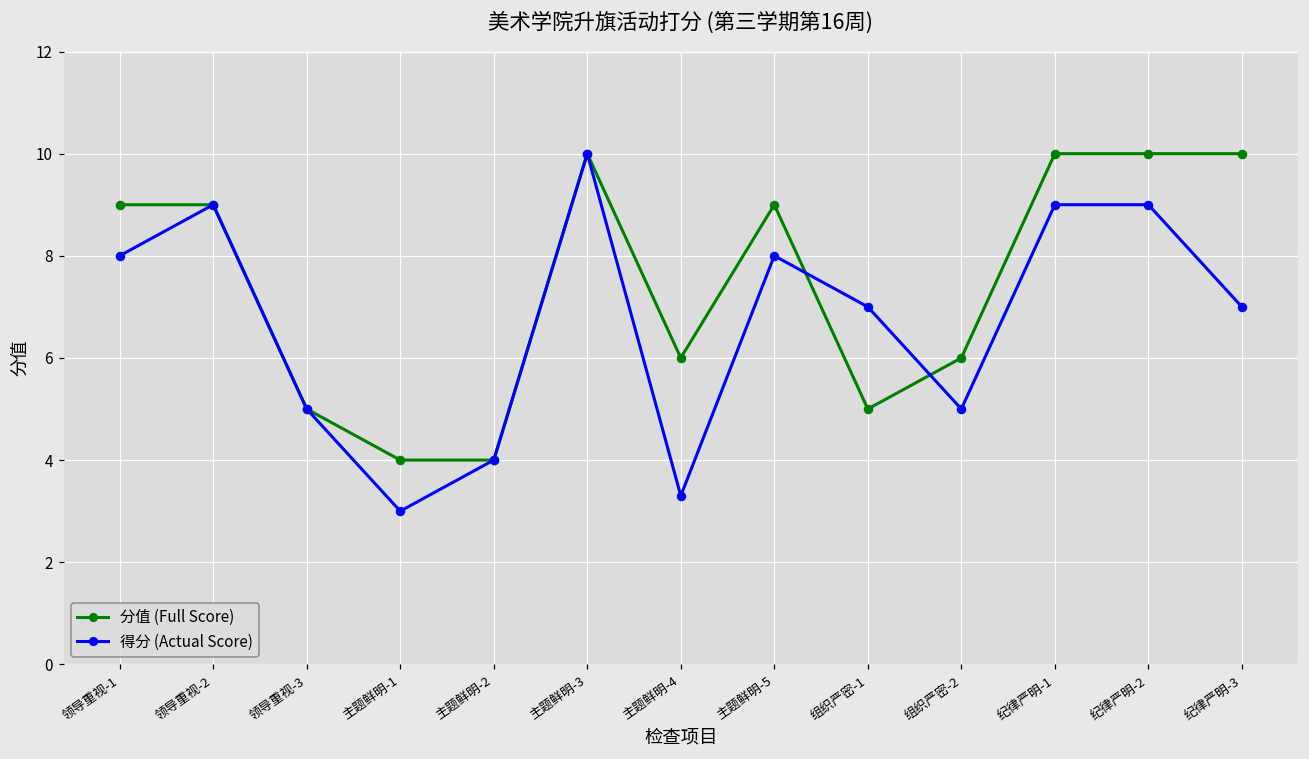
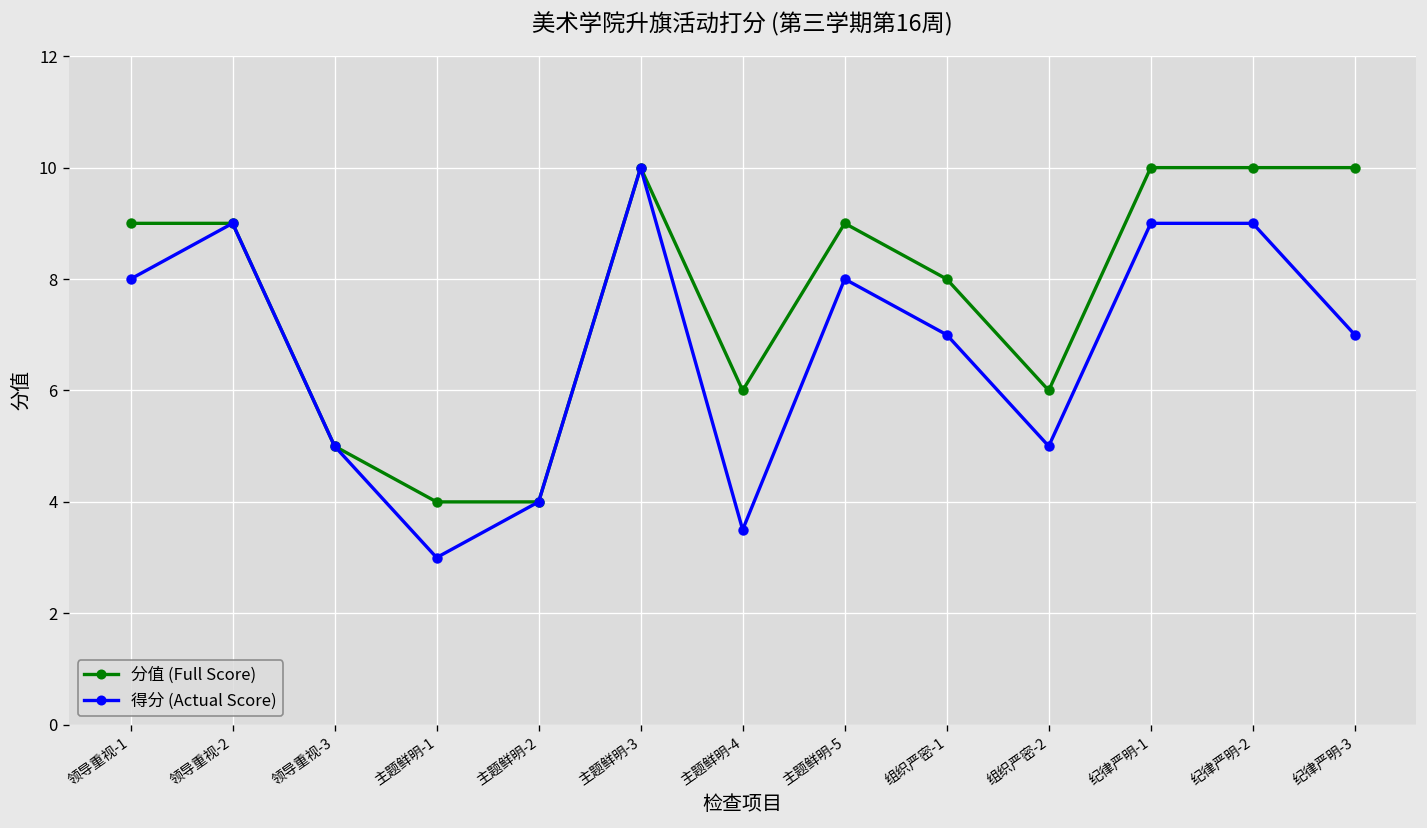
得分 (Actual Score), 主题鲜明-4: 3.3 -> 3.5
分值 (Full Score), 组织严密-1: 5 -> 8
